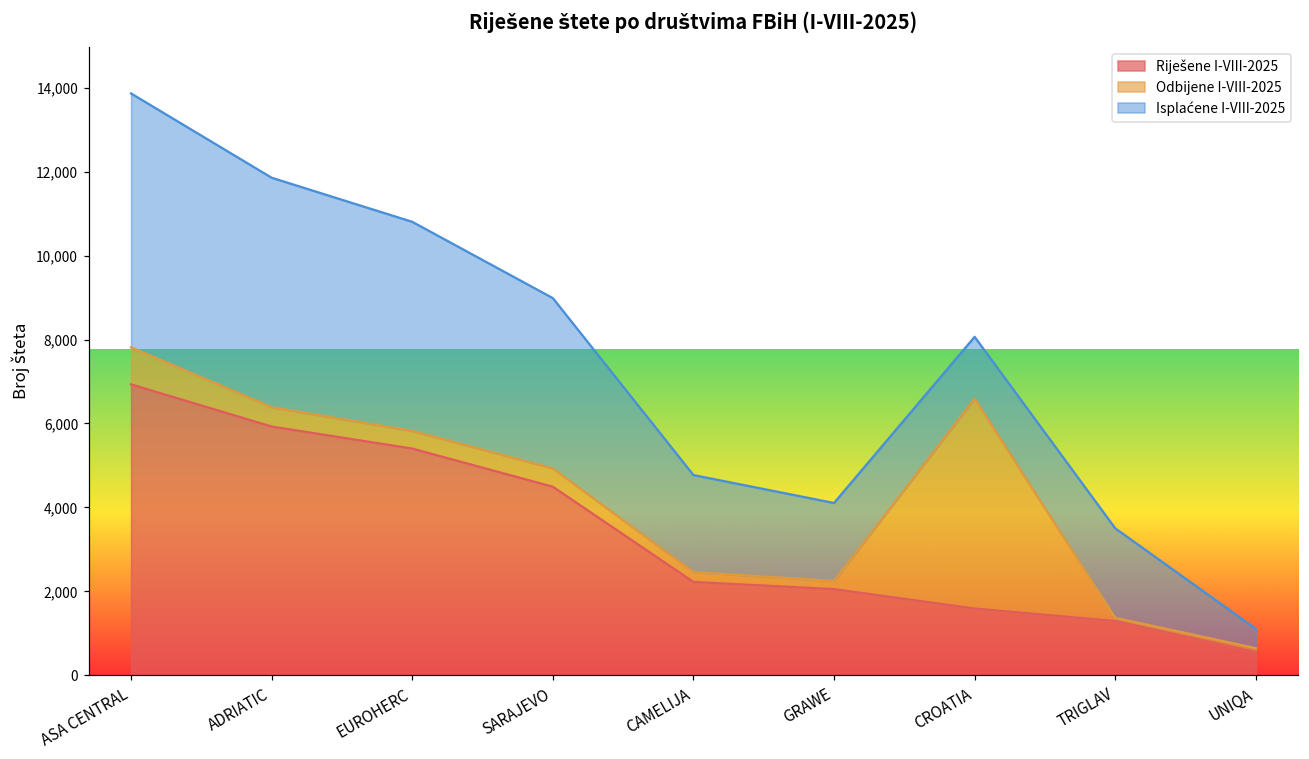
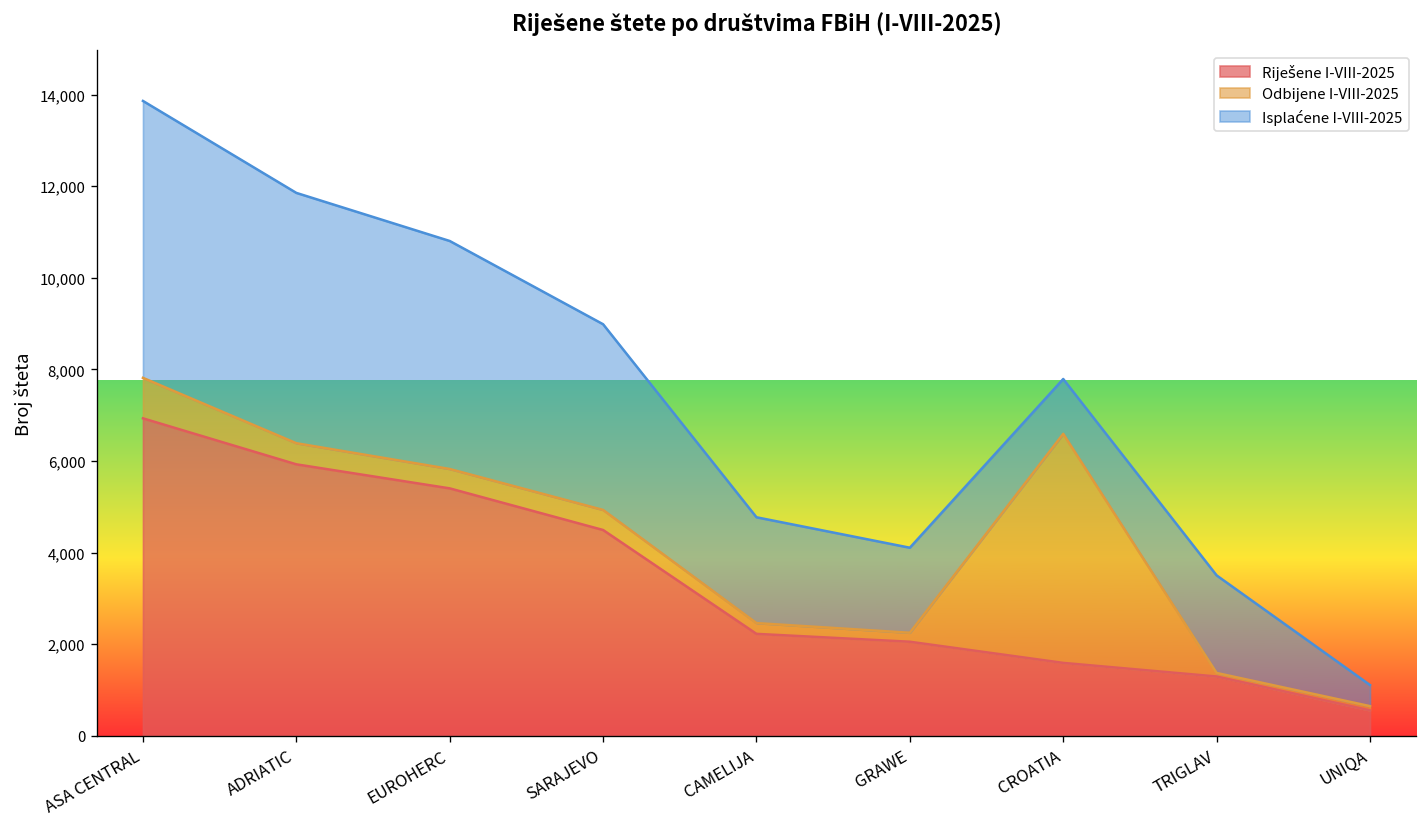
Isplaćene I-VIII-2025, CROATIA: 1,500 -> 1,200
